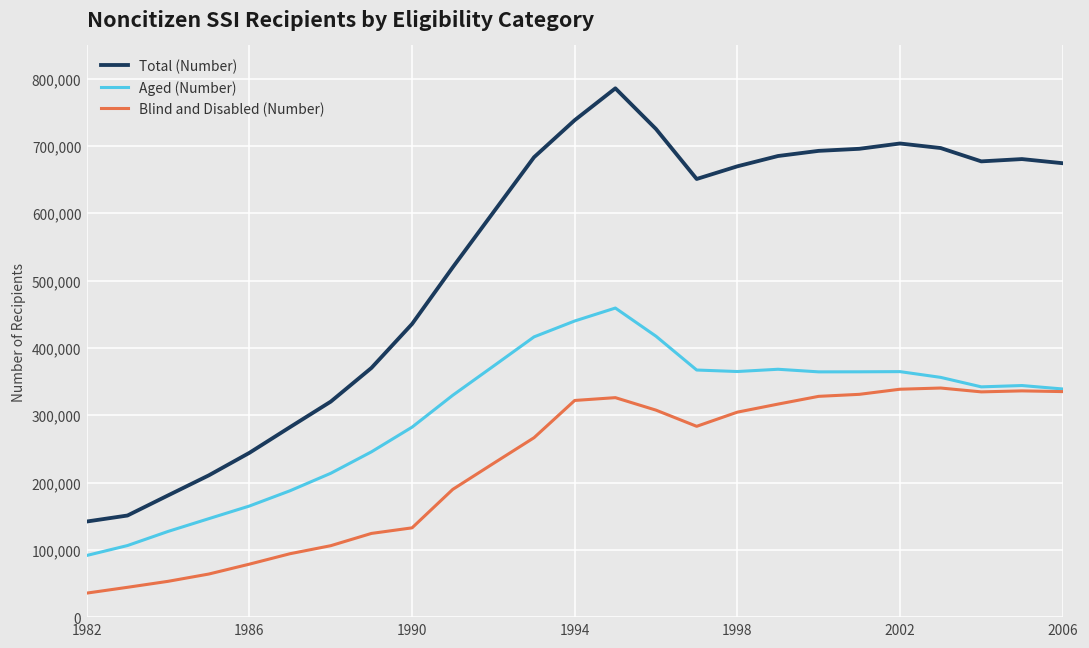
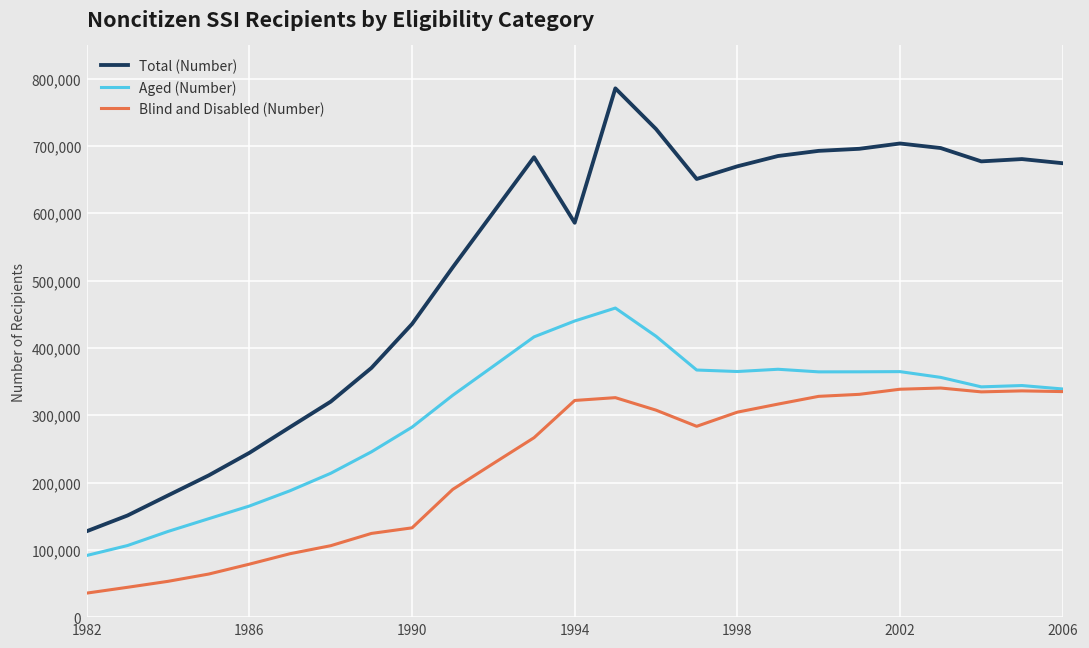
Total (Number), 1982: 140,000 -> 130,000
Total (Number), 1994: 740,000 -> 590,000
